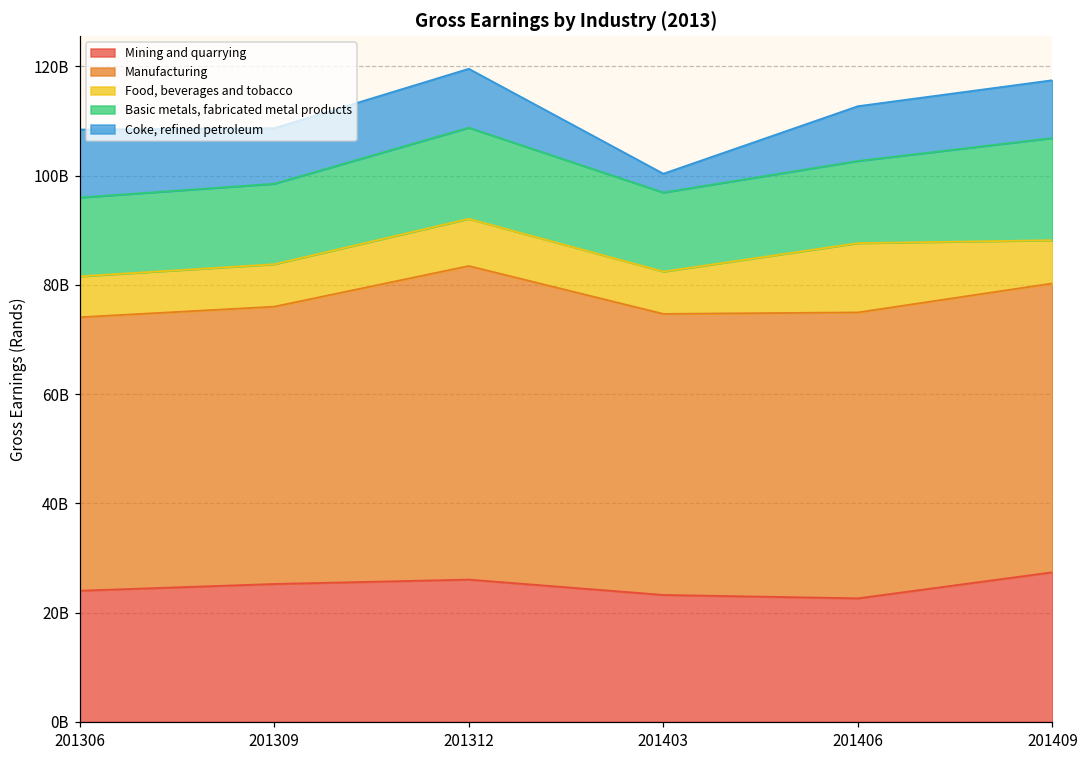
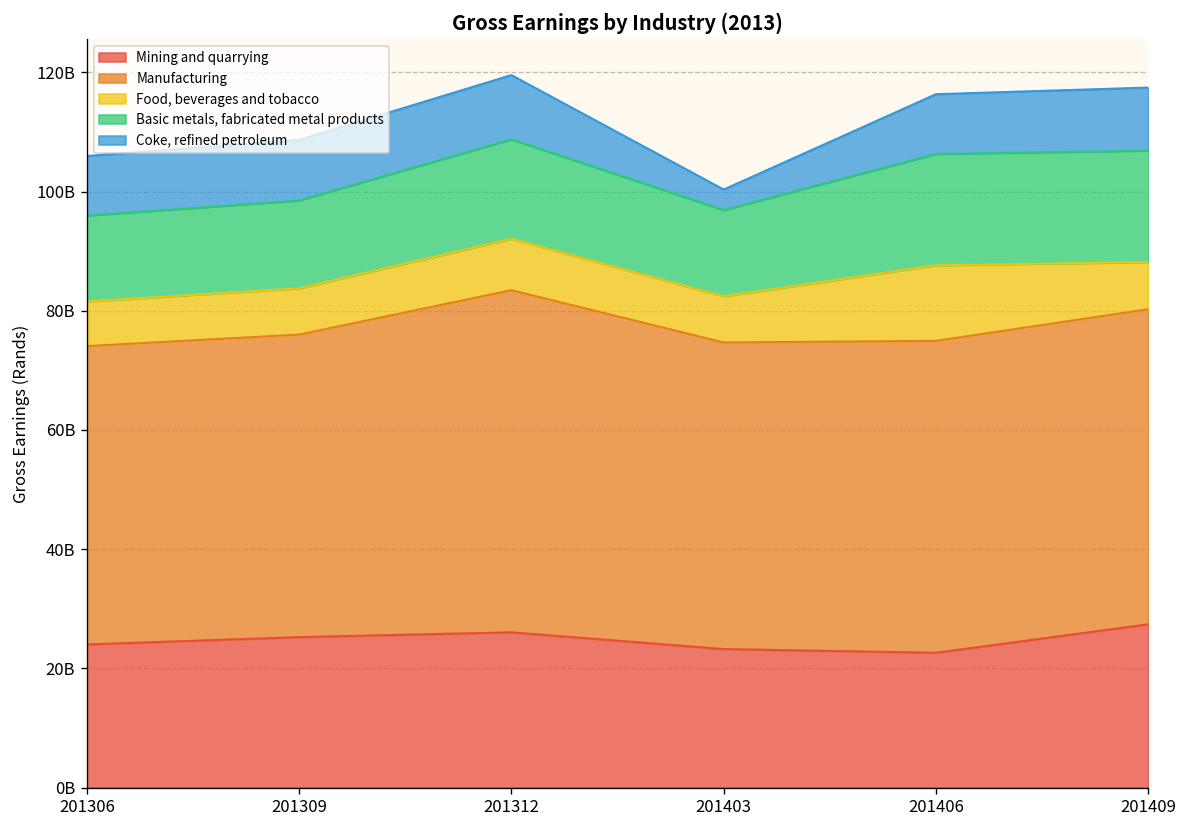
Coke, refined petroleum, 201306: 12000000000 -> 10000000000
Basic metals, fabricated metal products, 201406: 15000000000 -> 19000000000
